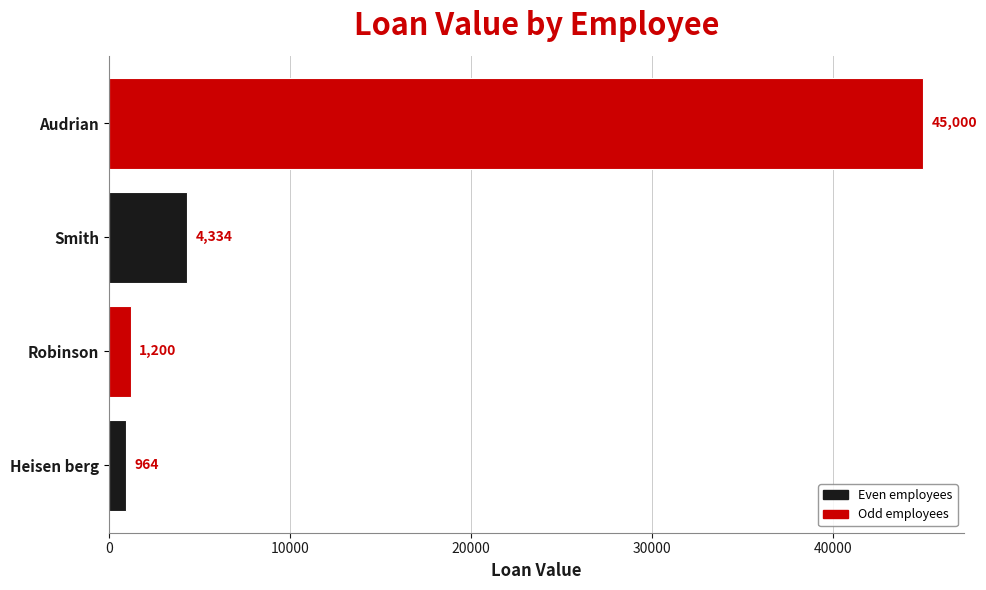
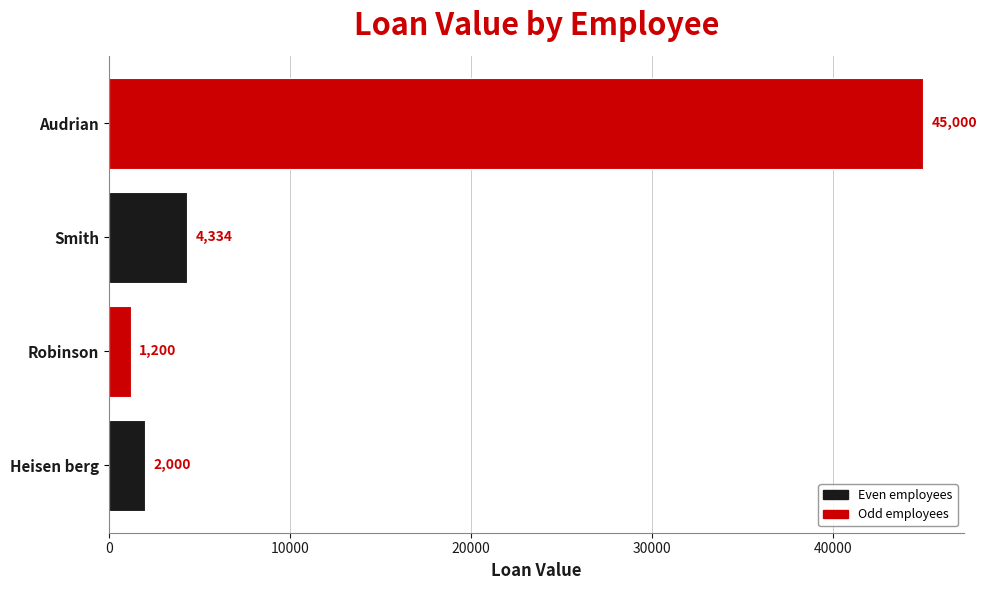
Heisen berg: 964 -> 2,000
